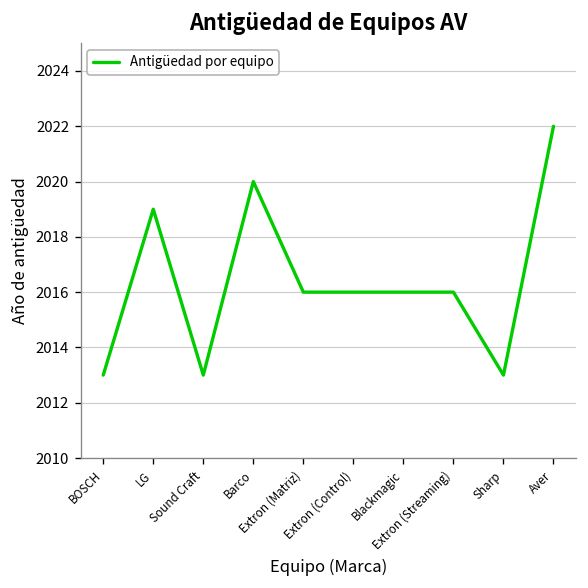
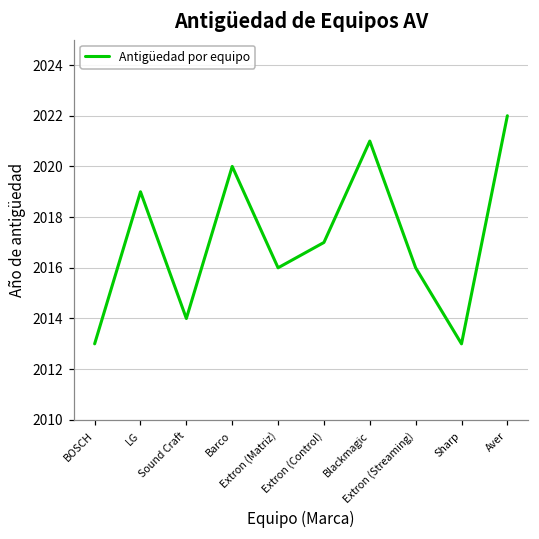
Sound Craft: 2013 -> 2014
Extron (Control): 2016 -> 2017
Blackmagic: 2016 -> 2021
